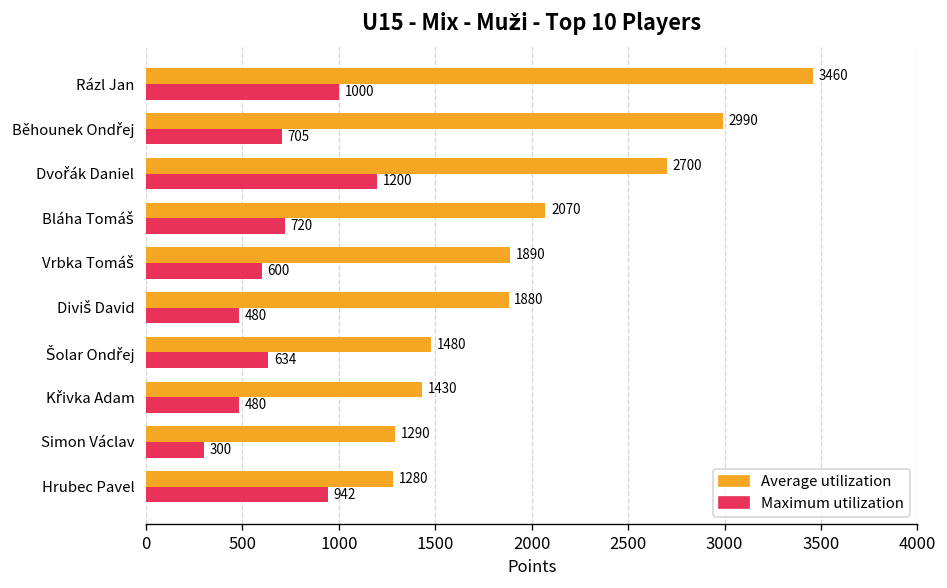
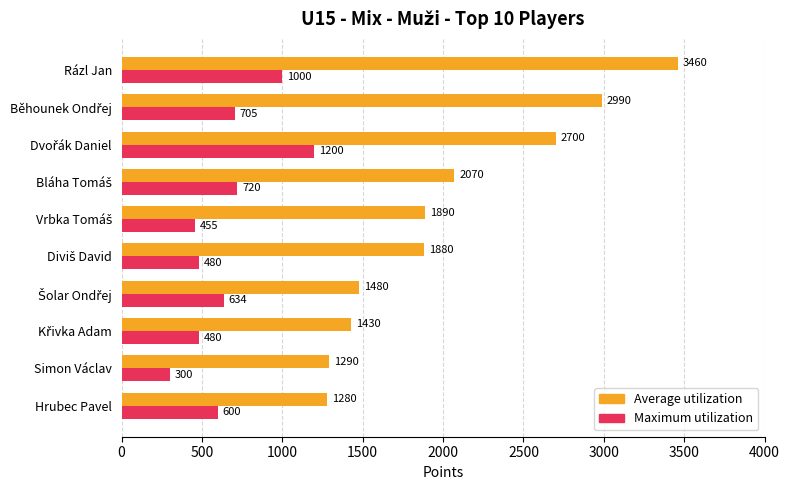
Maximum utilization, Vrbka Tomáš: 600 -> 455
Maximum utilization, Hrubec Pavel: 942 -> 600
